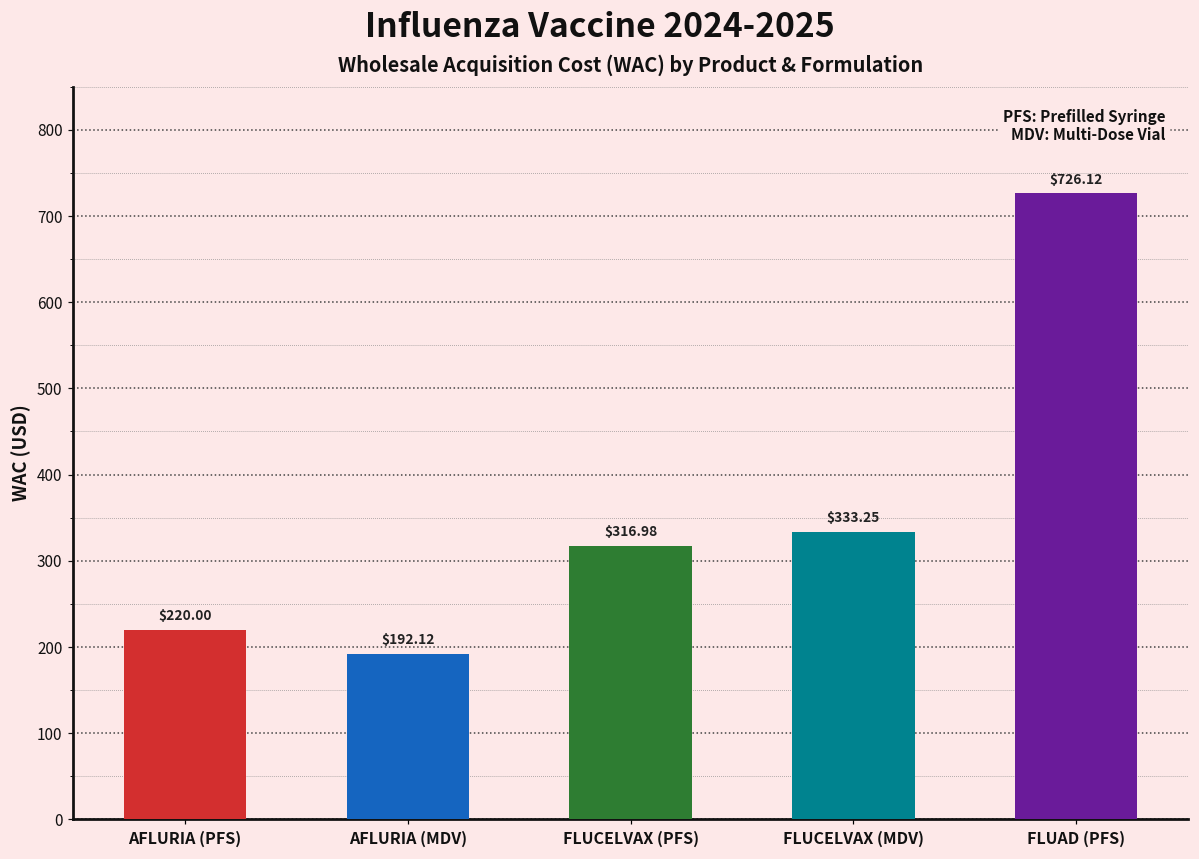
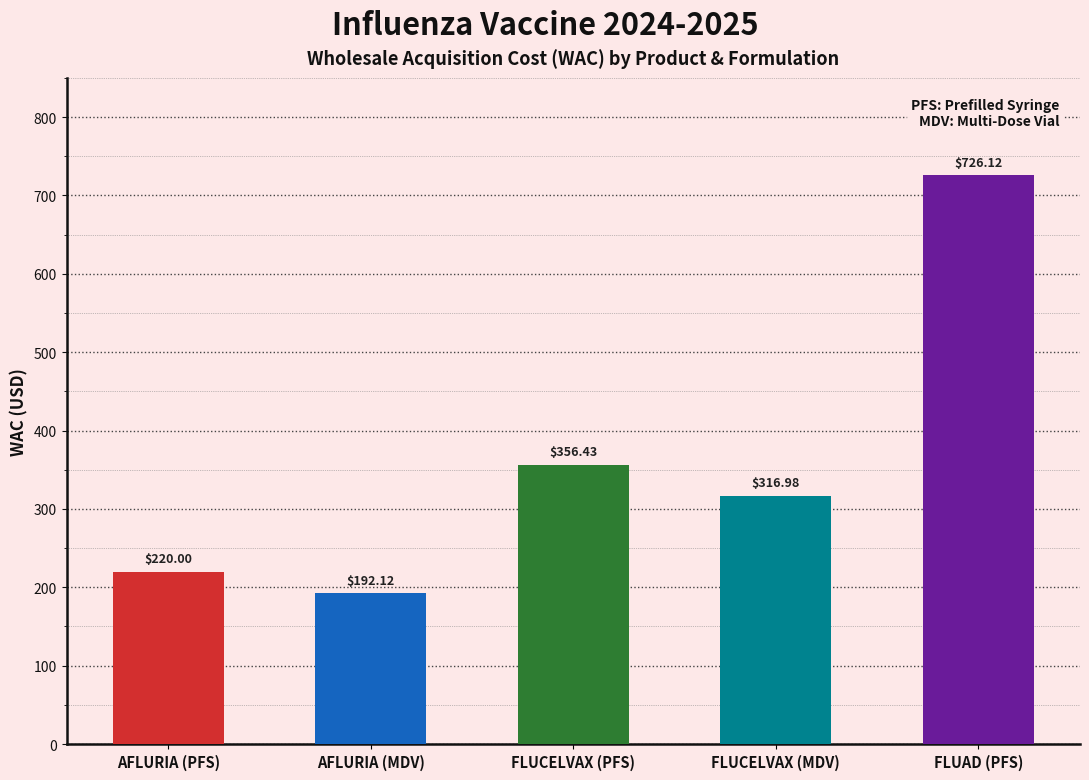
FLUCELVAX (PFS): $316.98 -> $356.43
FLUCELVAX (MDV): $333.25 -> $316.98
